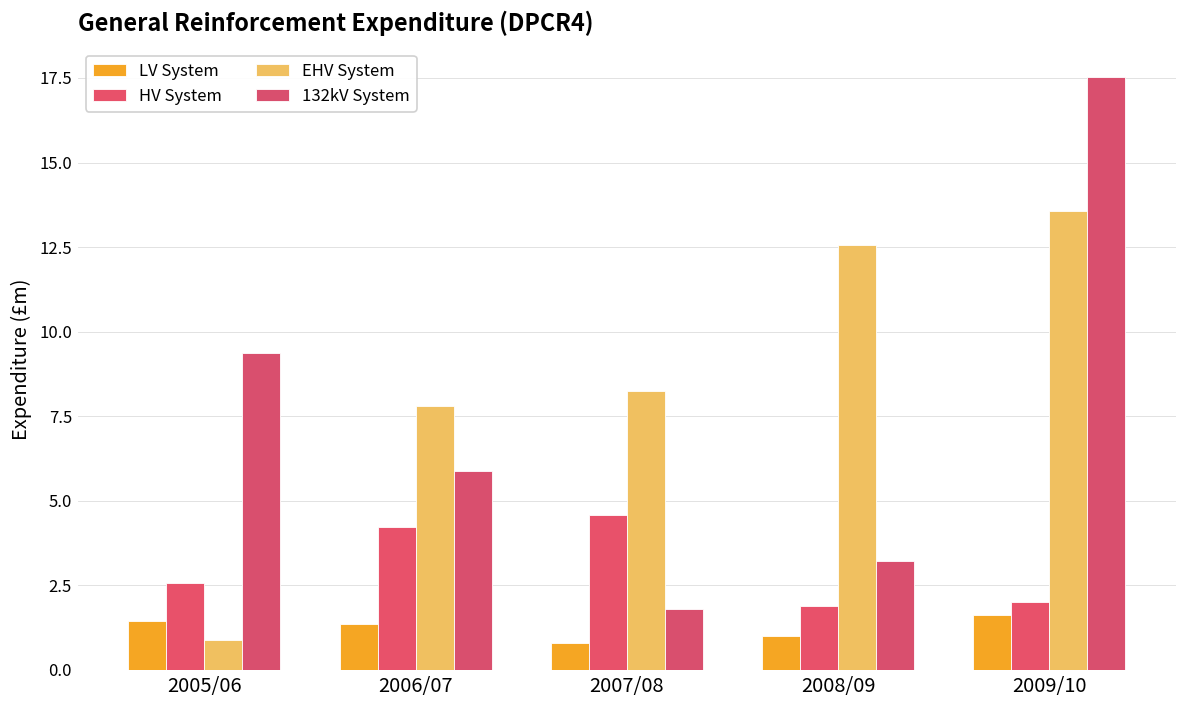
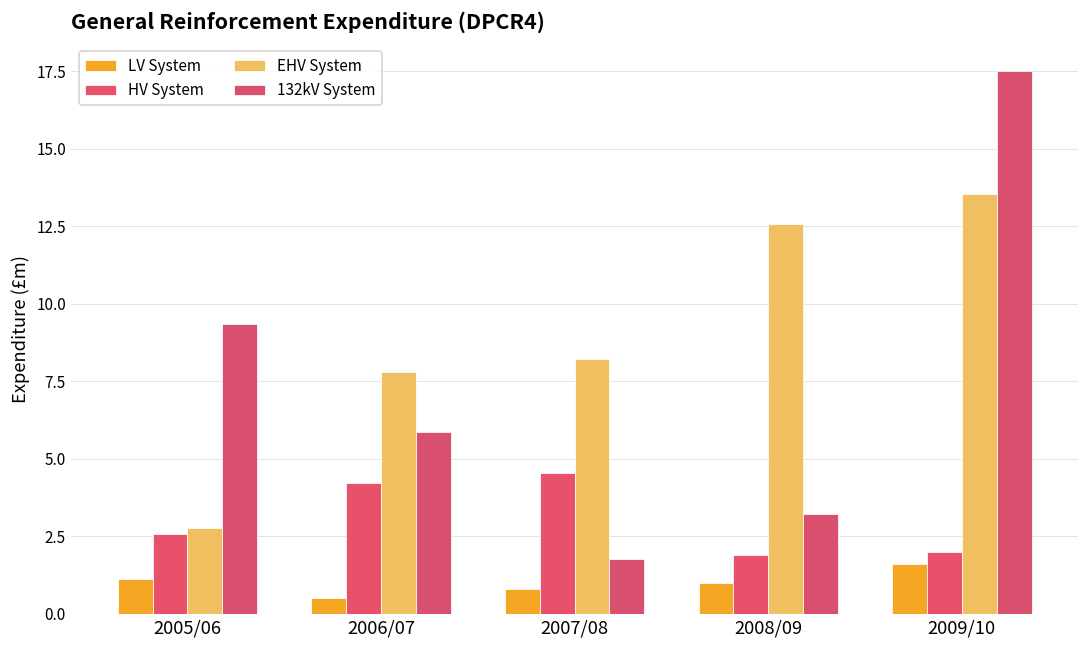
LV System, 2005/06: 1.5 -> 1.1
EHV System, 2005/06: 0.9 -> 2.8
LV System, 2006/07: 1.3 -> 0.5
